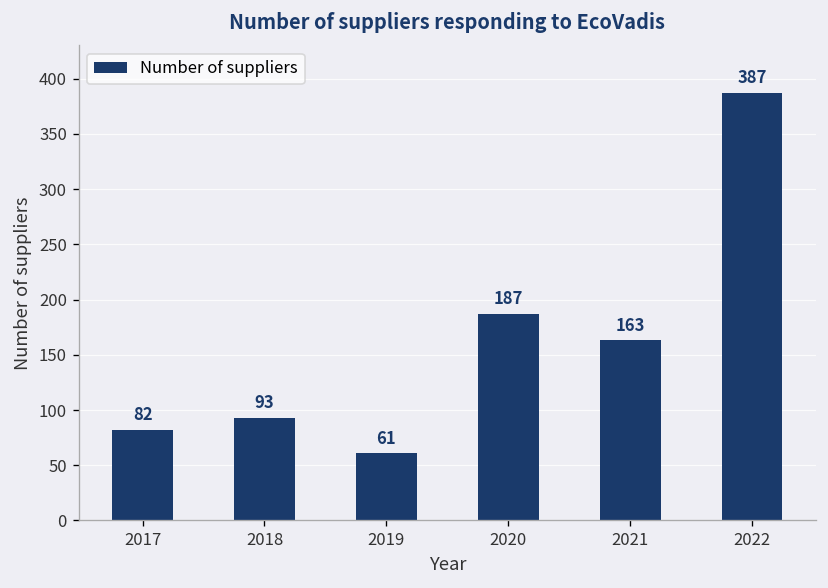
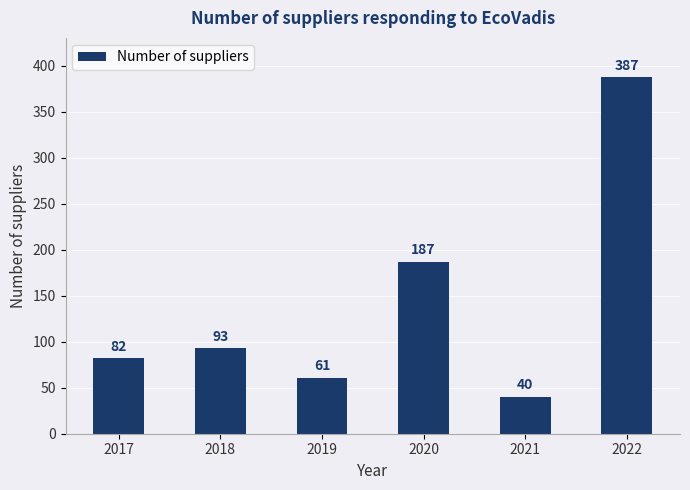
2021: 163 -> 40
